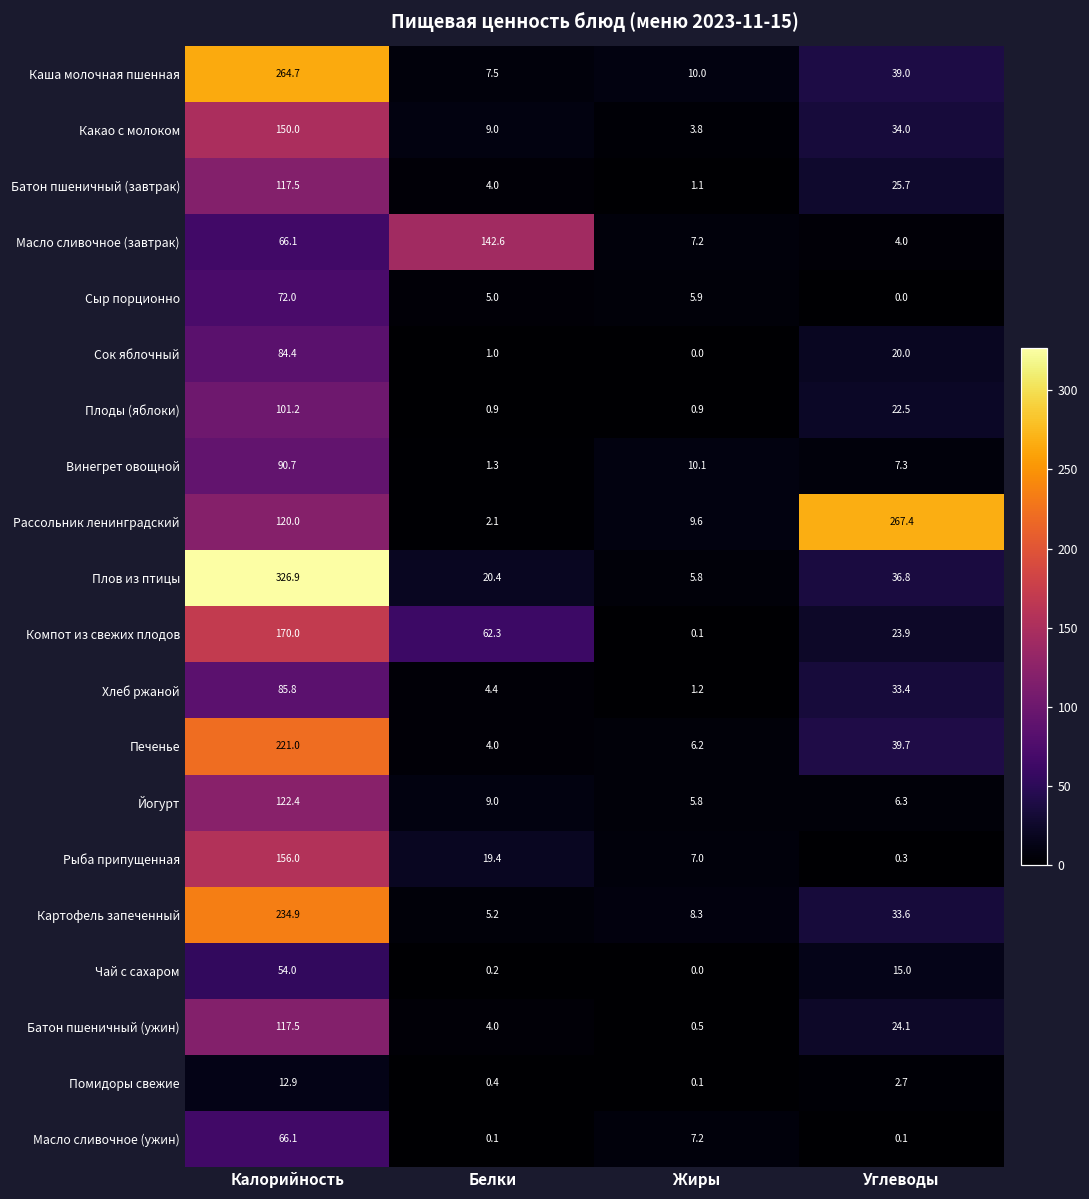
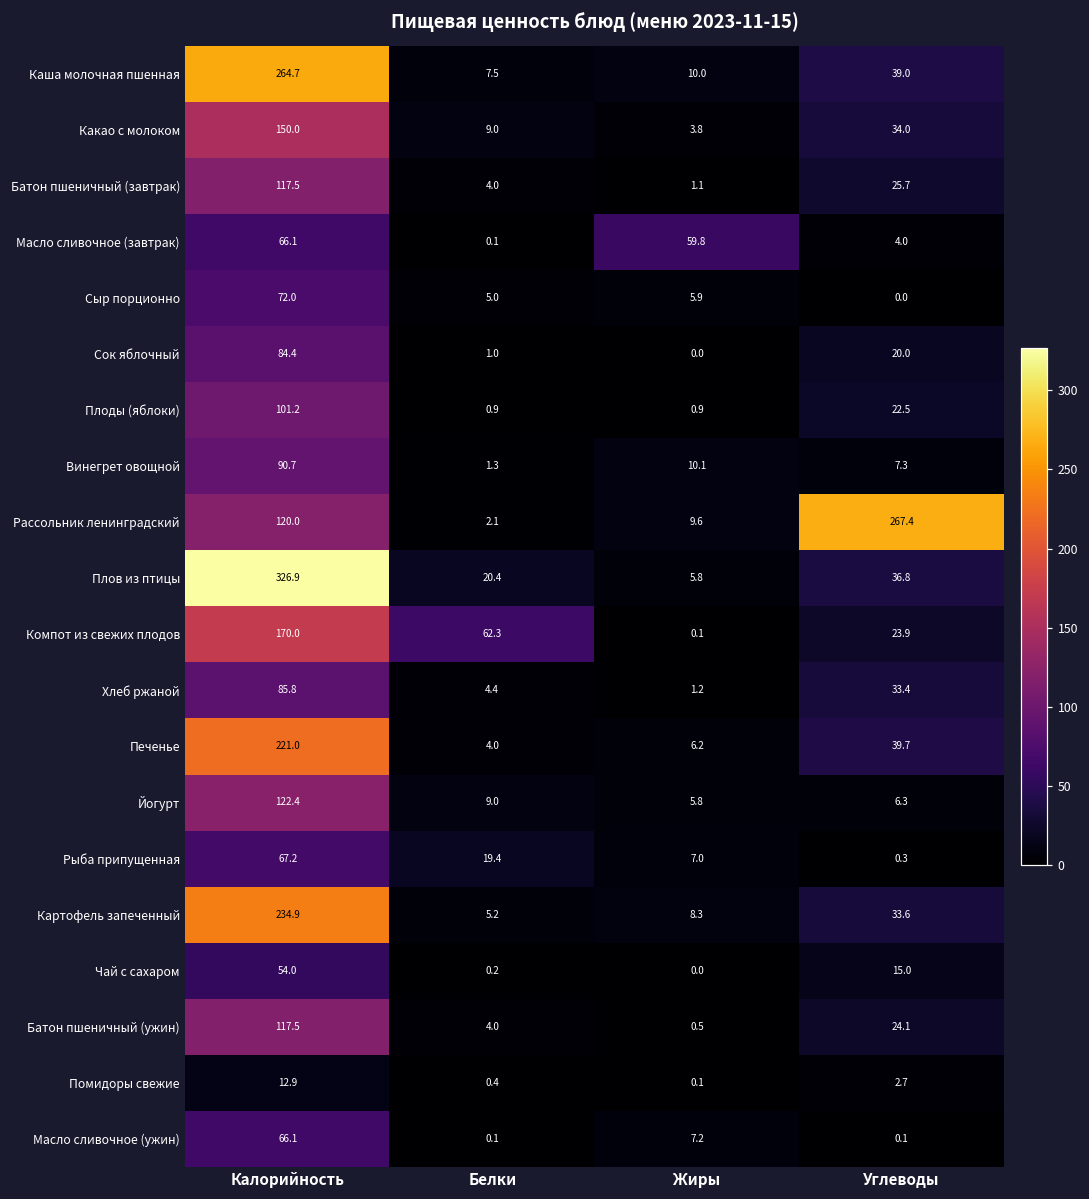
Масло сливочное (завтрак), Белки: 142.6 -> 0.1
Масло сливочное (завтрак), Жиры: 7.2 -> 59.8
Рыба припущенная, Калорийность: 156.0 -> 67.2
